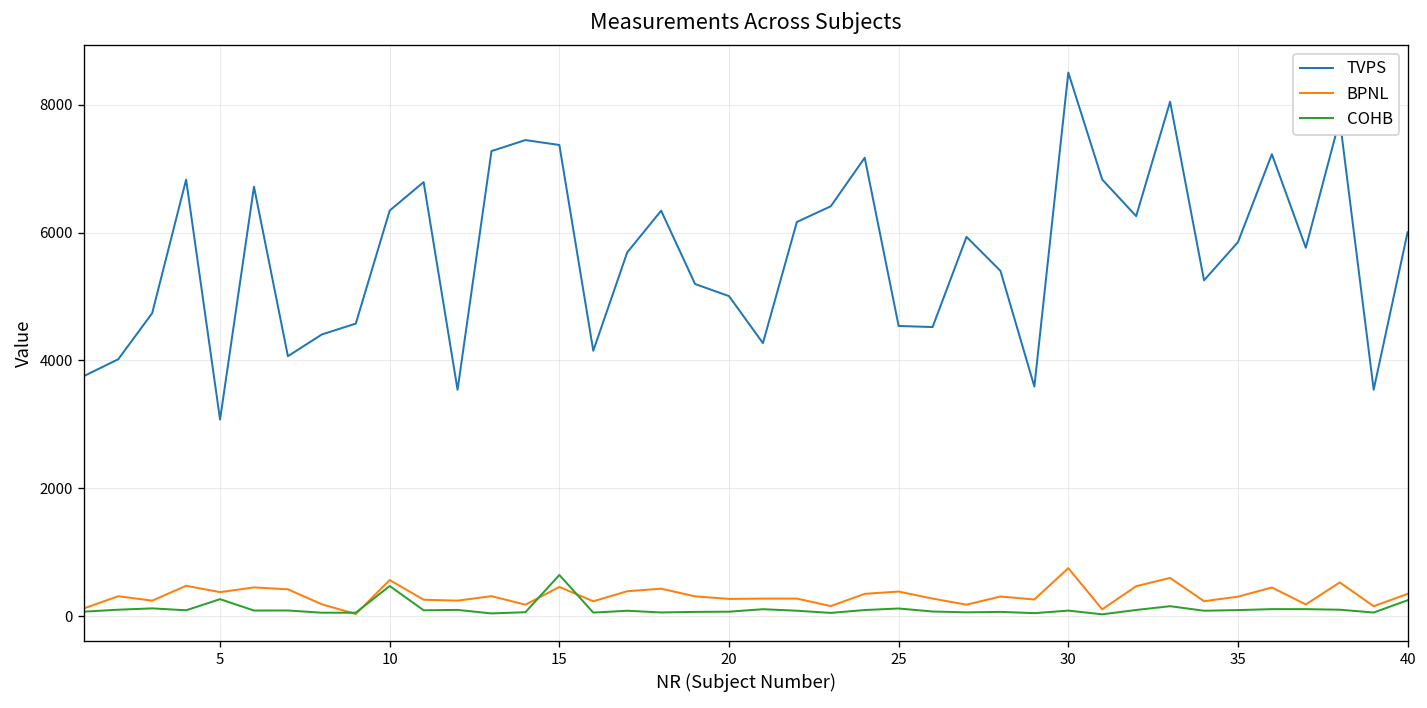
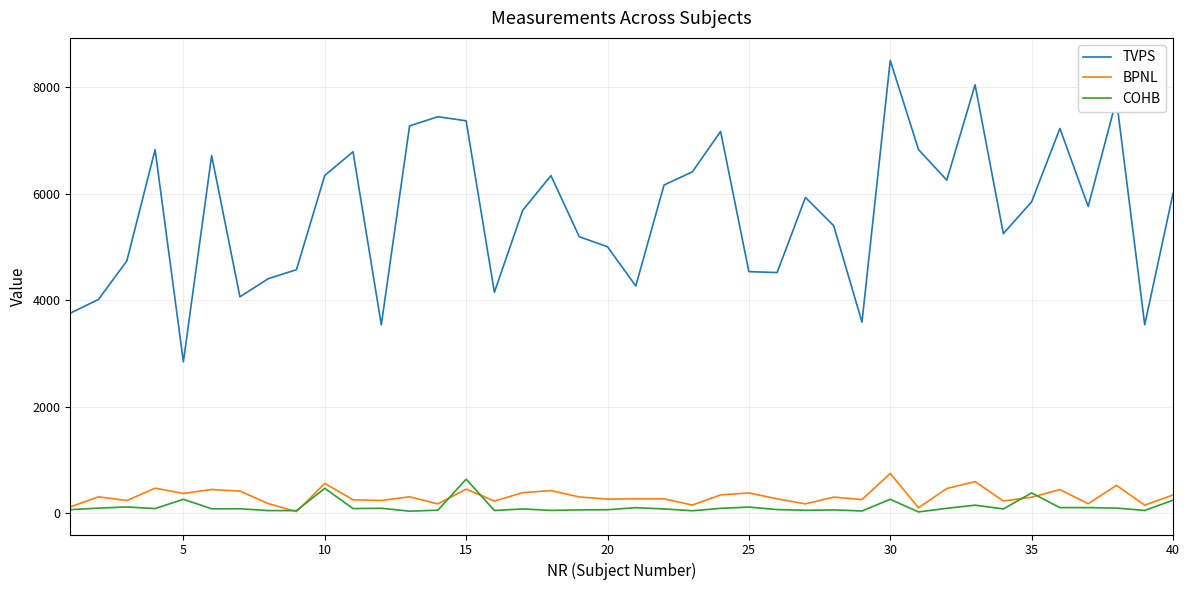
TVPS, 5: 3100 -> 2800
COHB, 30: 100 -> 300
COHB, 35: 100 -> 400
